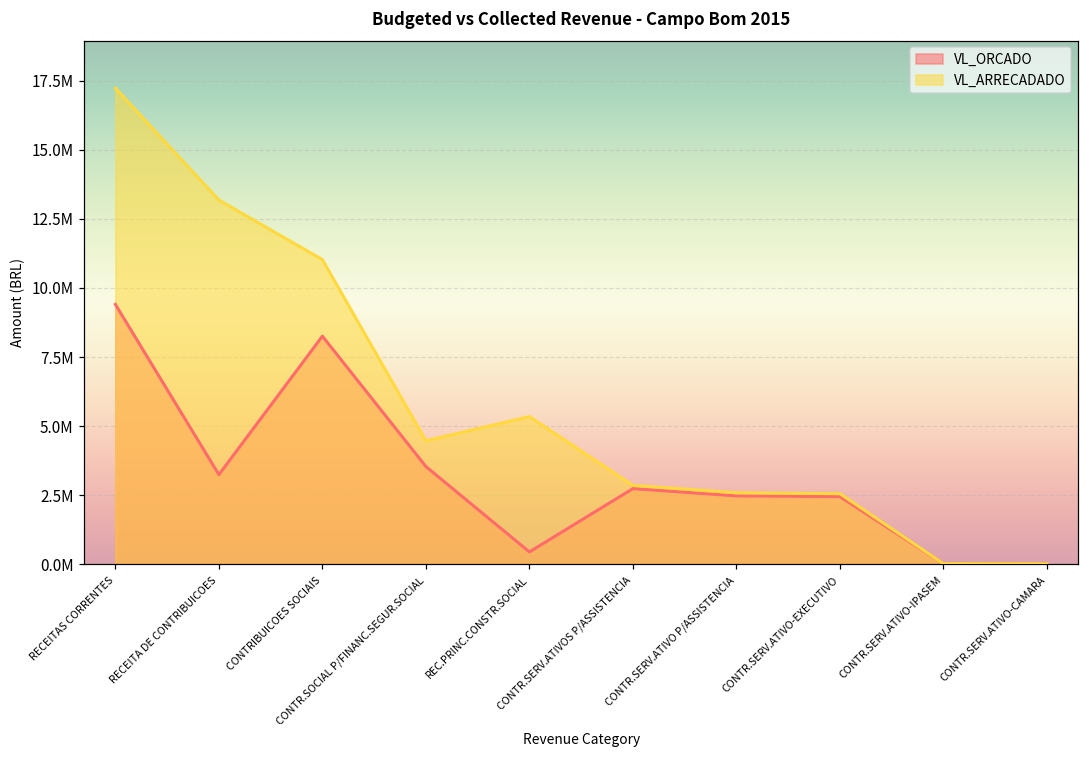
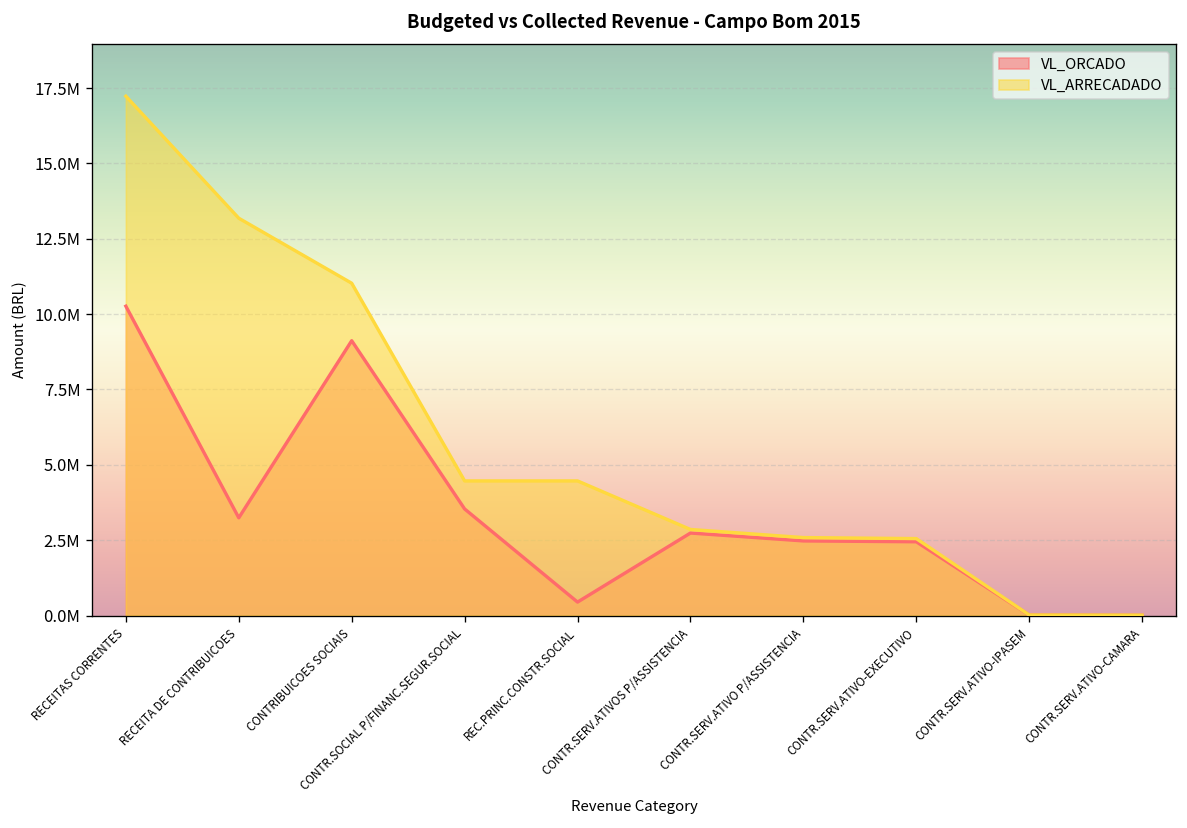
VL_ORCADO, RECEITAS CORRENTES: 9400000 -> 10300000
VL_ORCADO, CONTRIBUICOES SOCIAIS: 8300000 -> 9100000
VL_ARRECADADO, REC.PRINC.CONSTR.SOCIAL: 5300000 -> 4500000
